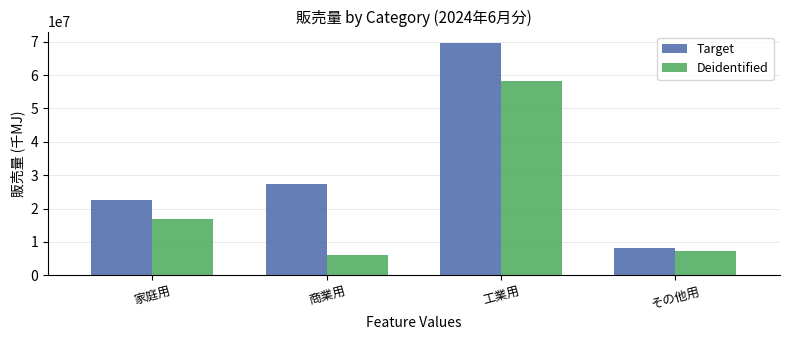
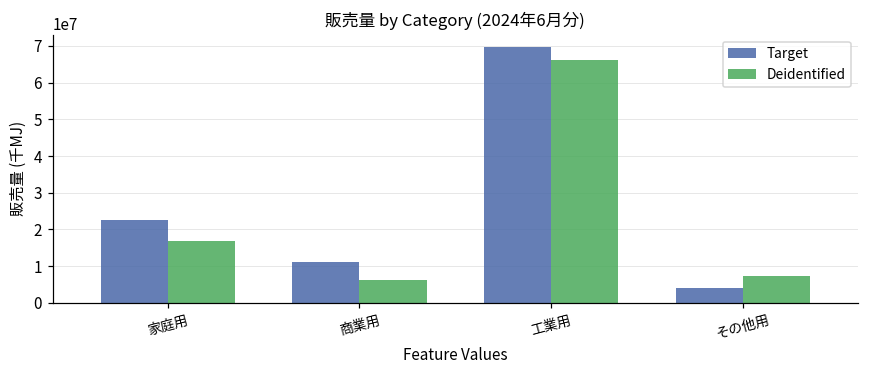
Target, 商業用: 27000000 -> 11000000
Deidentified, 工業用: 58000000 -> 66000000
Target, その他用: 8000000 -> 4000000
